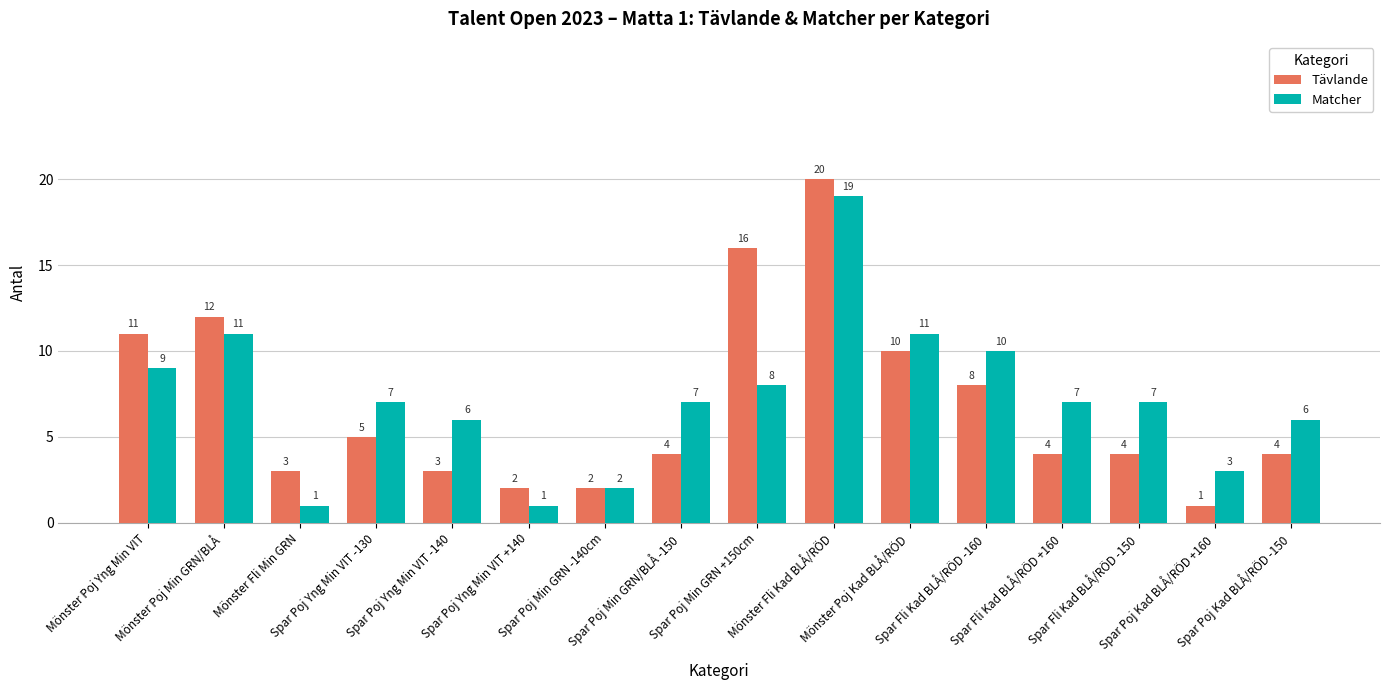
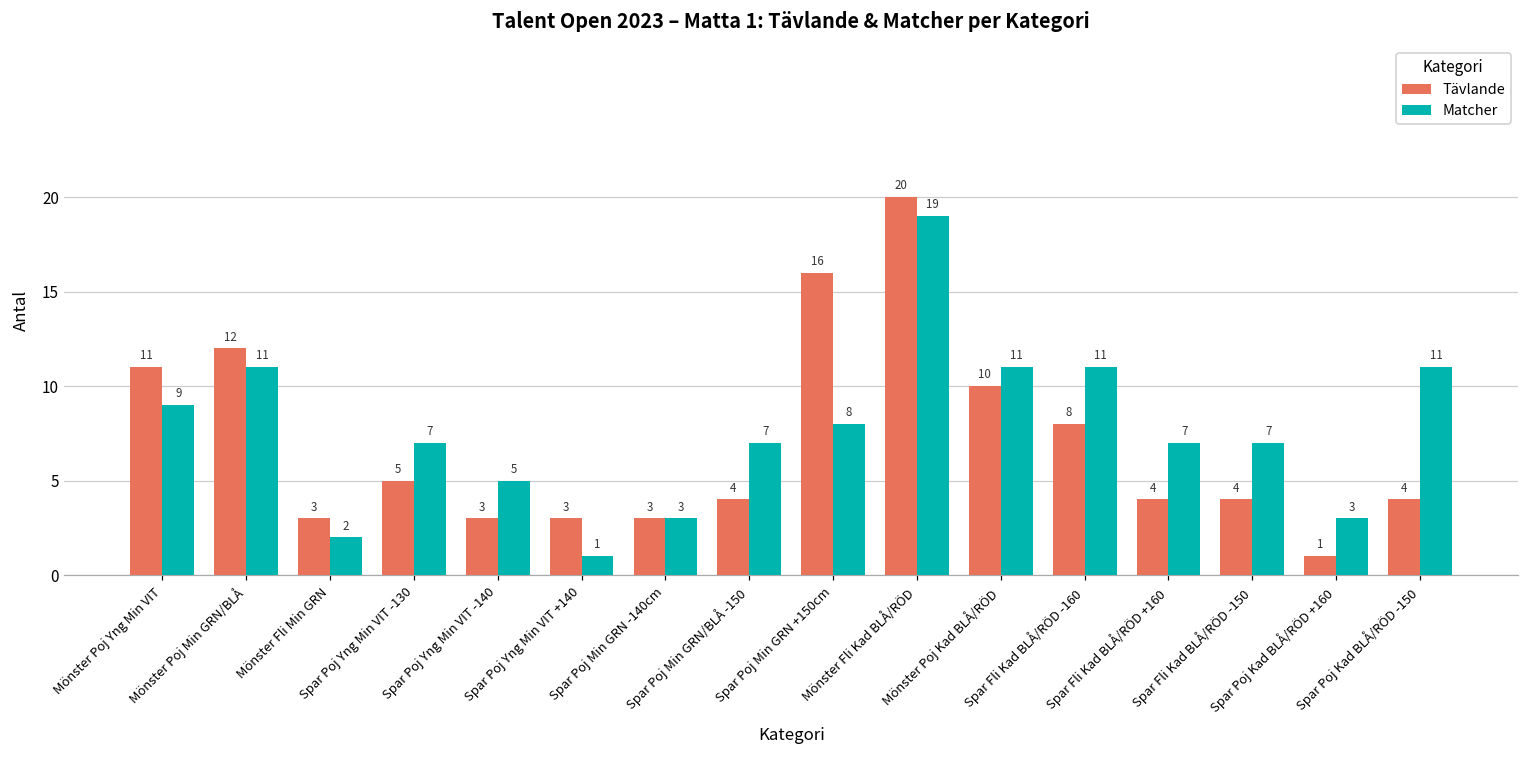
Matcher, Mönster Fli Min GRN: 1 -> 2
Matcher, Spar Poj Yng Min VIT -140: 6 -> 5
Tävlande, Spar Poj Yng Min VIT +140: 2 -> 3
Tävlande, Spar Poj Min GRN -140cm: 2 -> 3
Matcher, Spar Poj Min GRN -140cm: 2 -> 3
Matcher, Spar Fli Kad BLÅ/RÖD -160: 10 -> 11
Matcher, Spar Poj Kad BLÅ/RÖD -150: 6 -> 11
